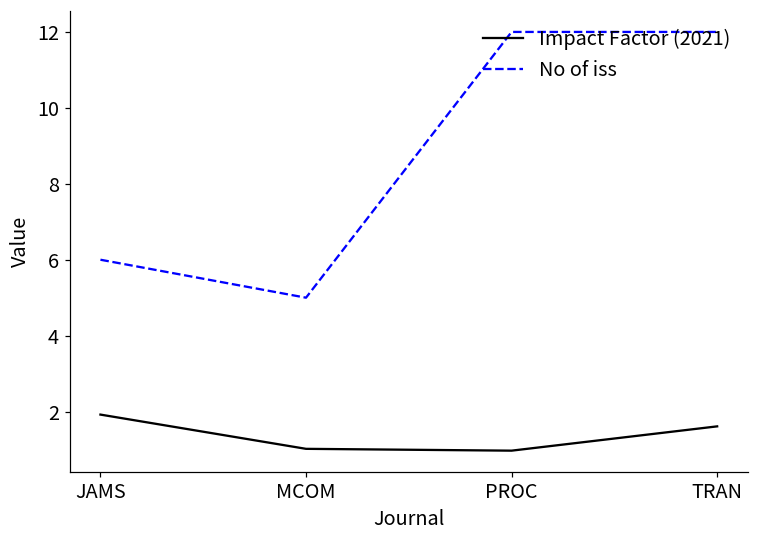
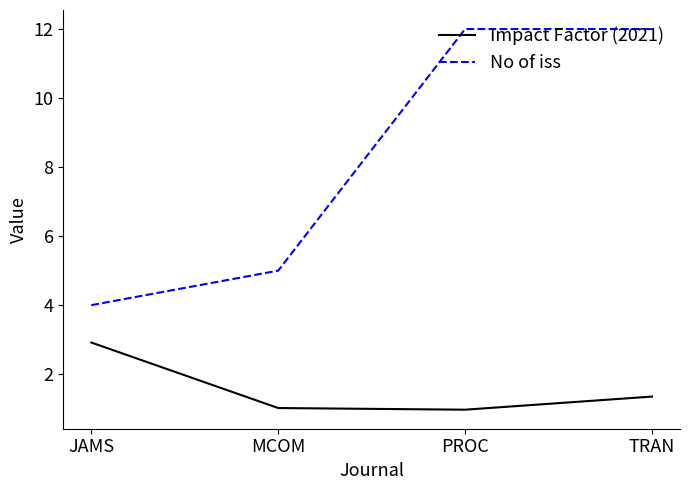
Impact Factor (2021), JAMS: 1.9 -> 2.9
No of iss, JAMS: 6 -> 4
Impact Factor (2021), TRAN: 1.6 -> 1.4
